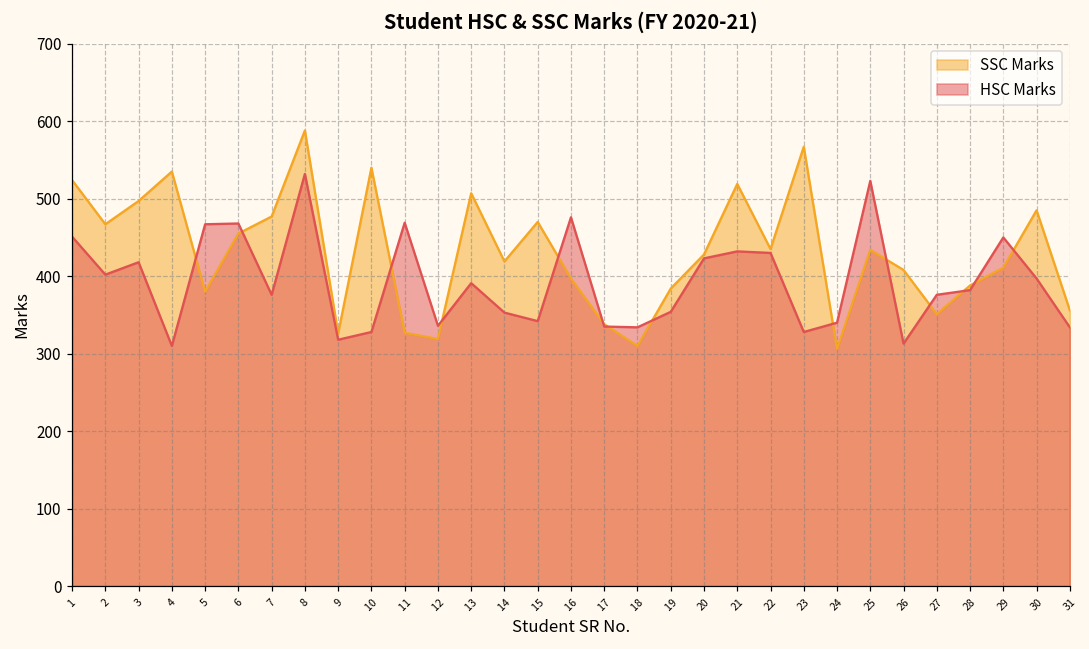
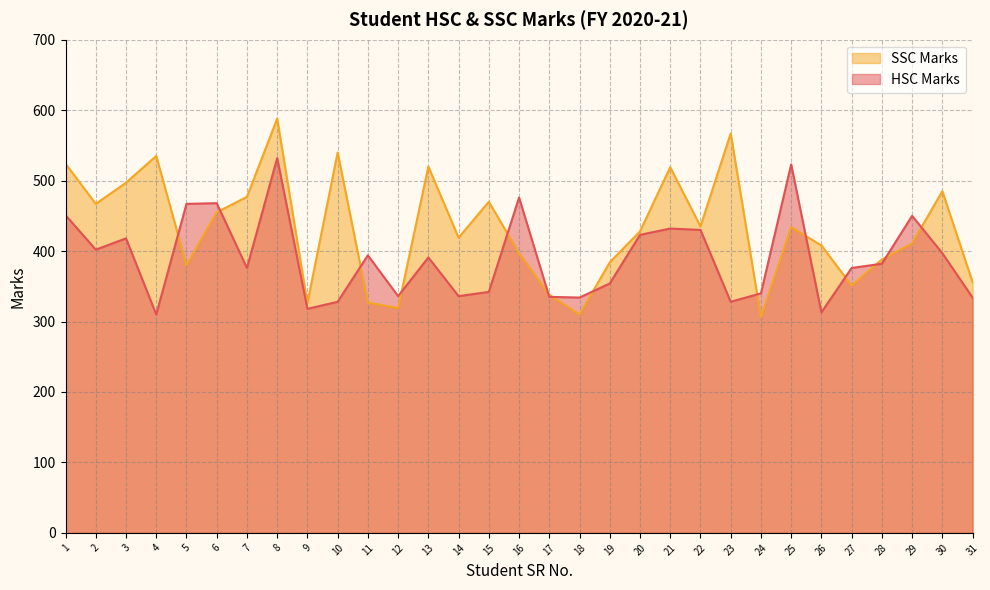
HSC Marks, 11: 470 -> 390
SSC Marks, 13: 510 -> 520
HSC Marks, 14: 350 -> 340
